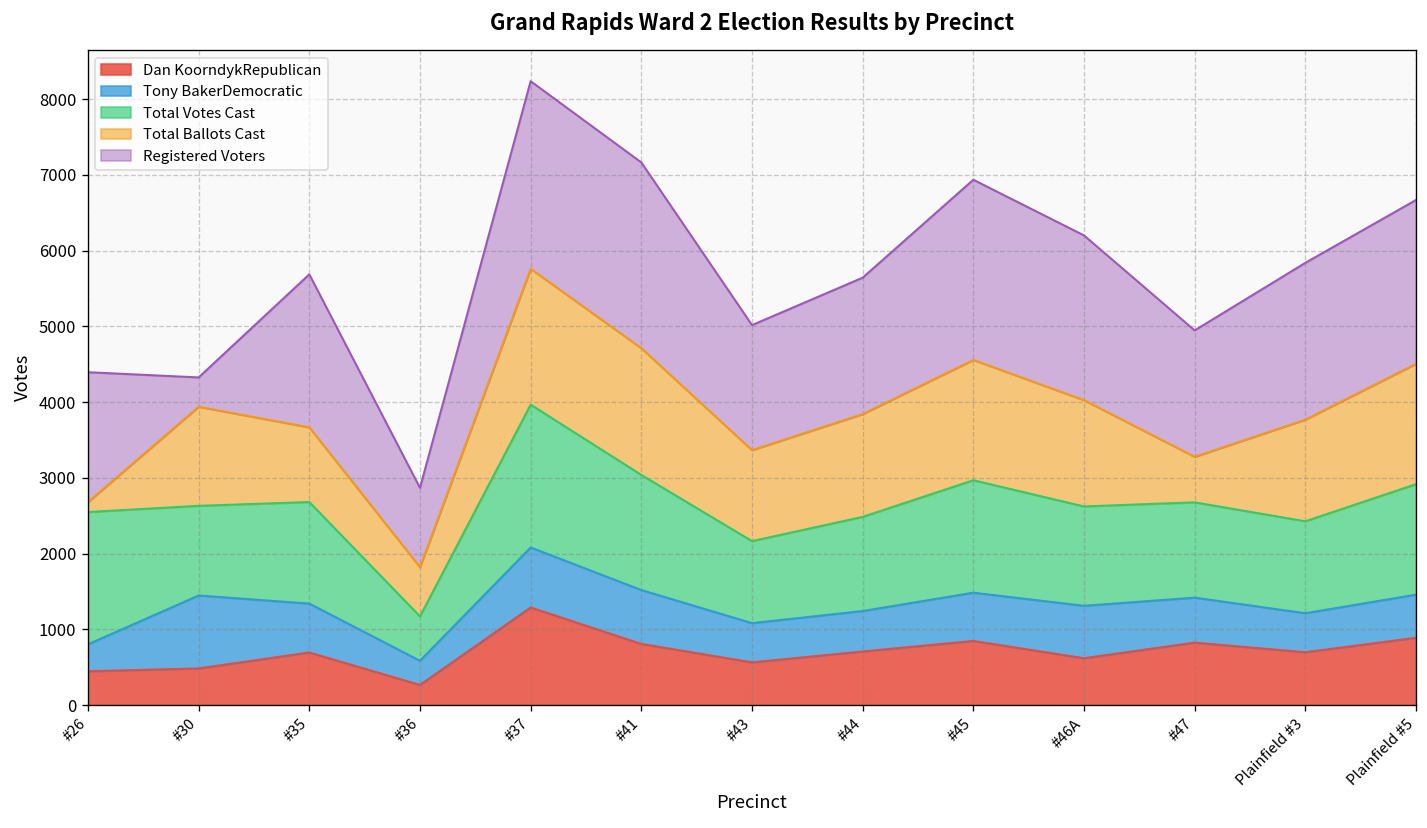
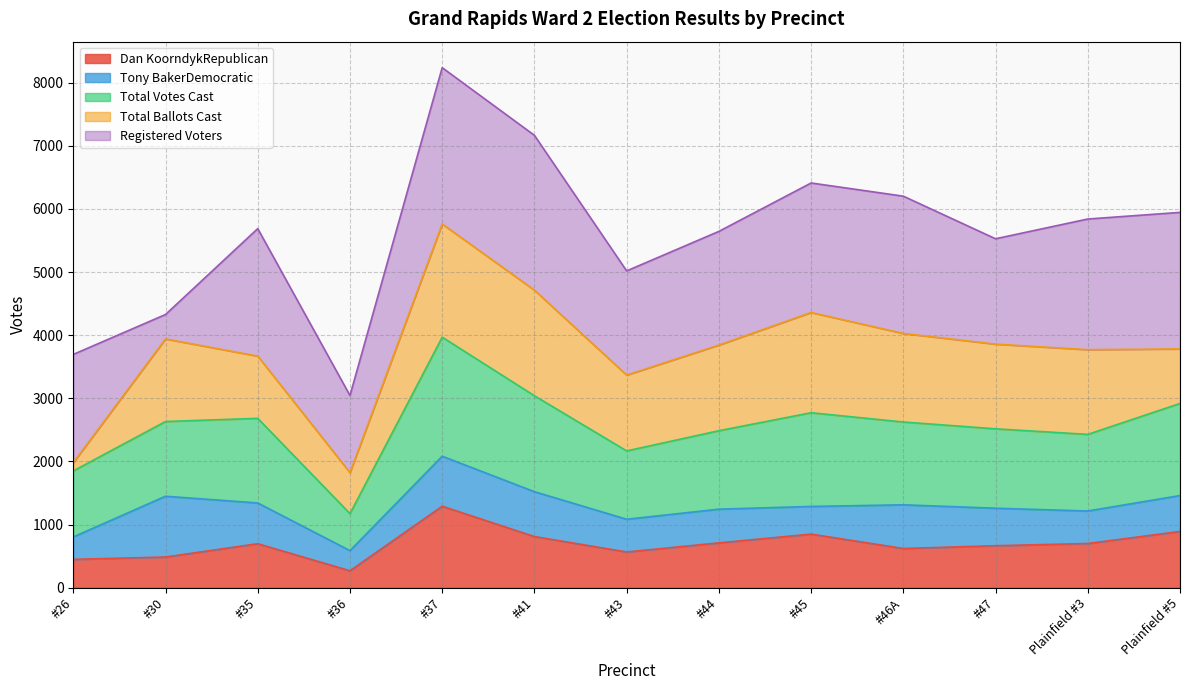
Total Votes Cast, #26: 1700 -> 1000
Registered Voters, #36: 1000 -> 1200
Tony BakerDemocratic, #45: 600 -> 400
Registered Voters, #45: 2400 -> 2100
Dan KoorndykRepublican, #47: 800 -> 700
Total Ballots Cast, #47: 600 -> 1300
Total Ballots Cast, Plainfield #5: 1600 -> 900
